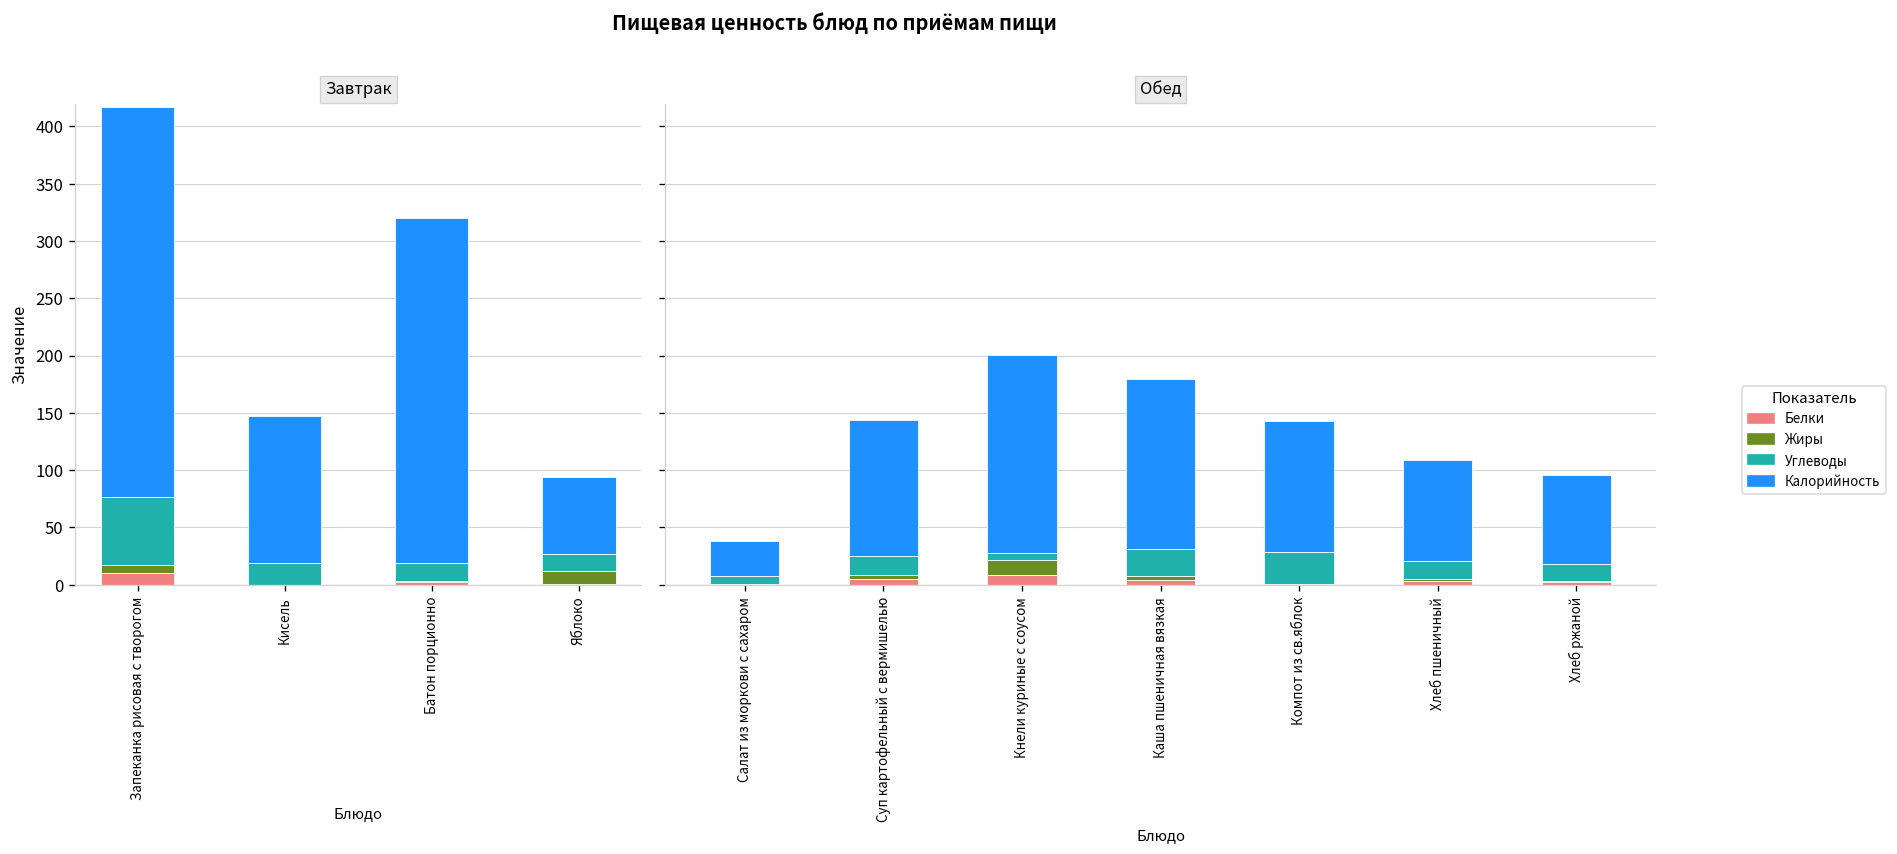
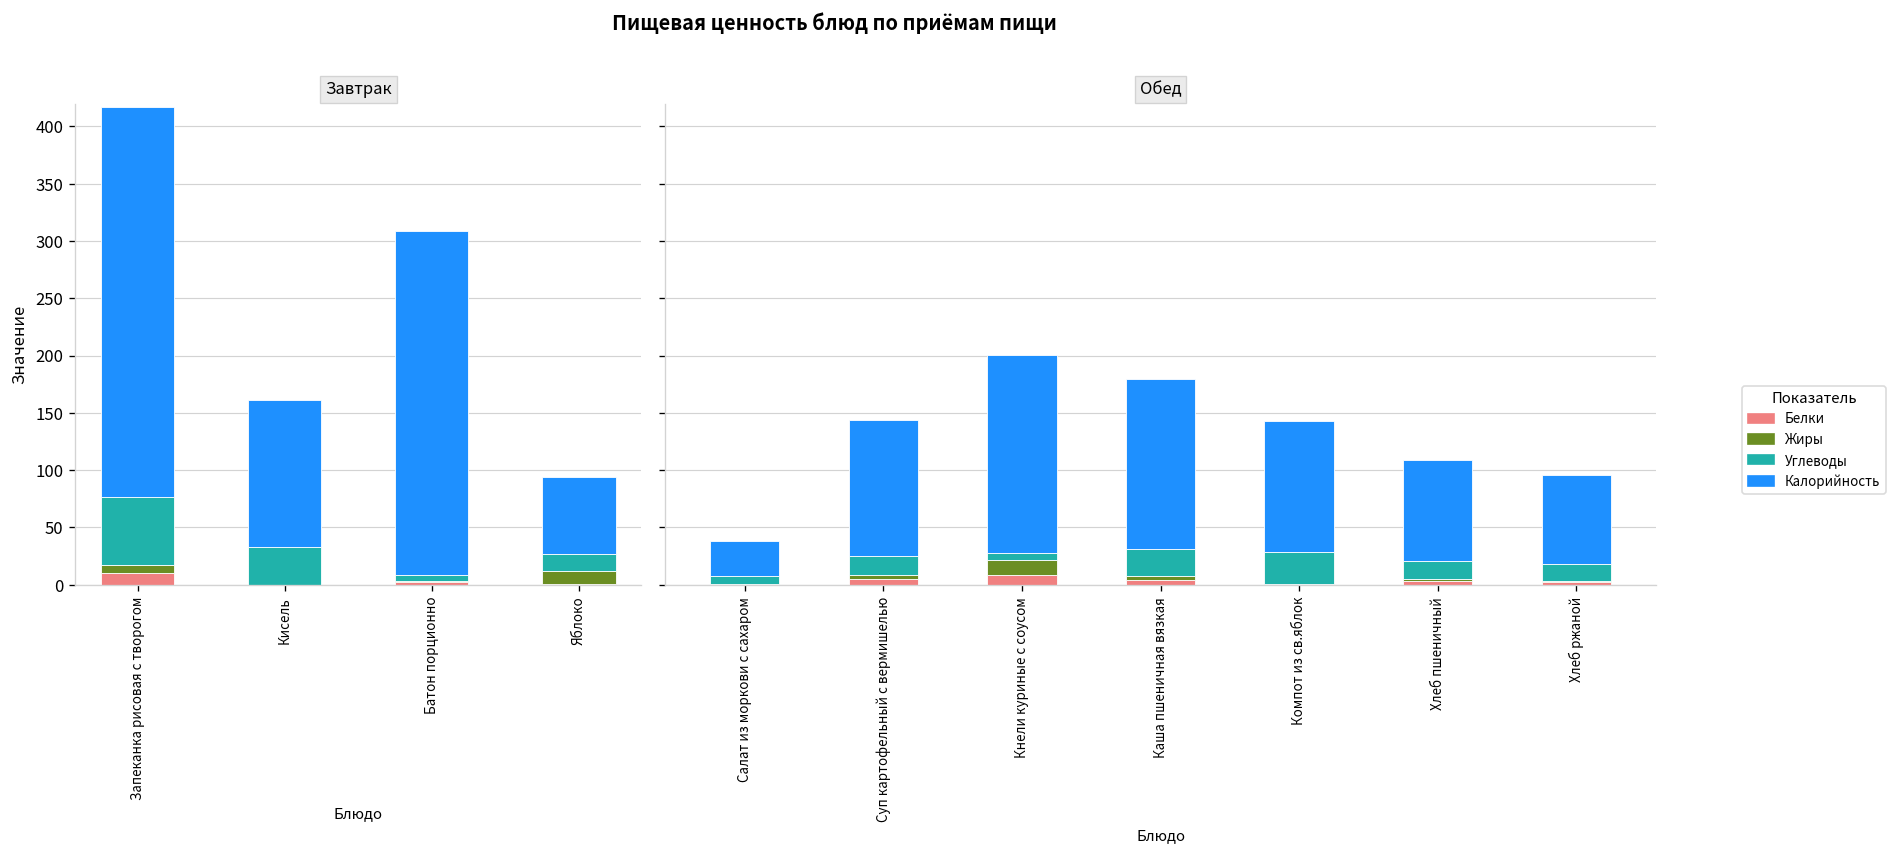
Завтрак, Углеводы, Кисель: 20 -> 30
Завтрак, Углеводы, Батон порционно: 20 -> 10
